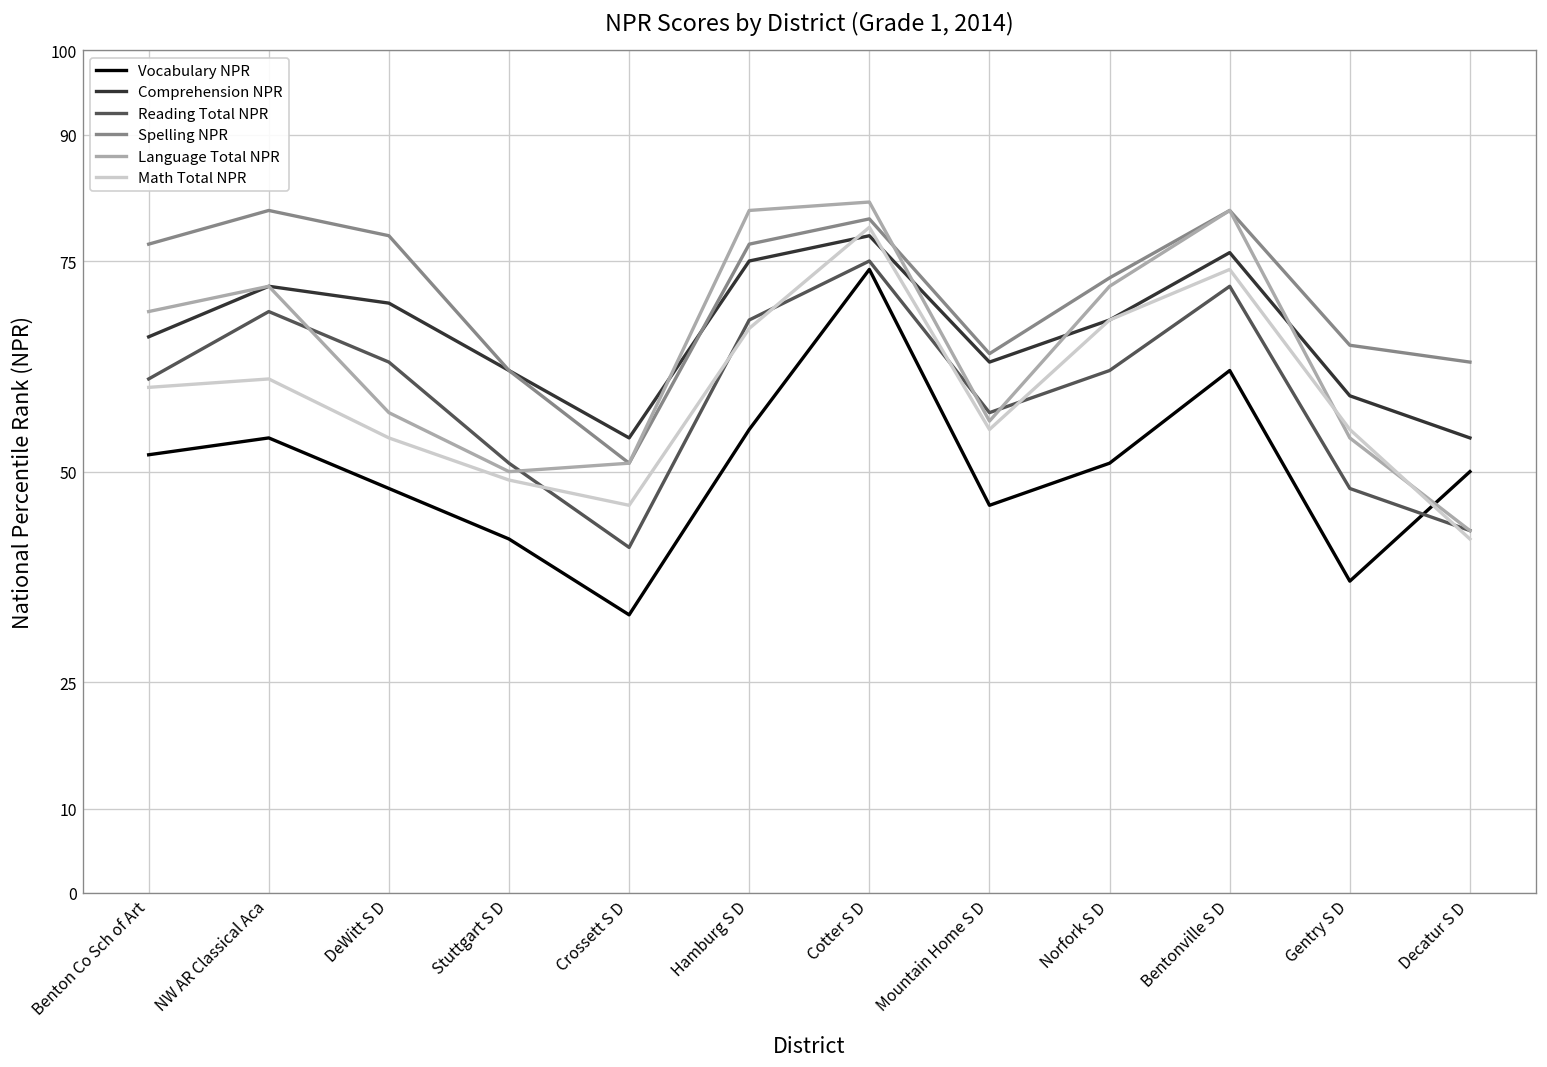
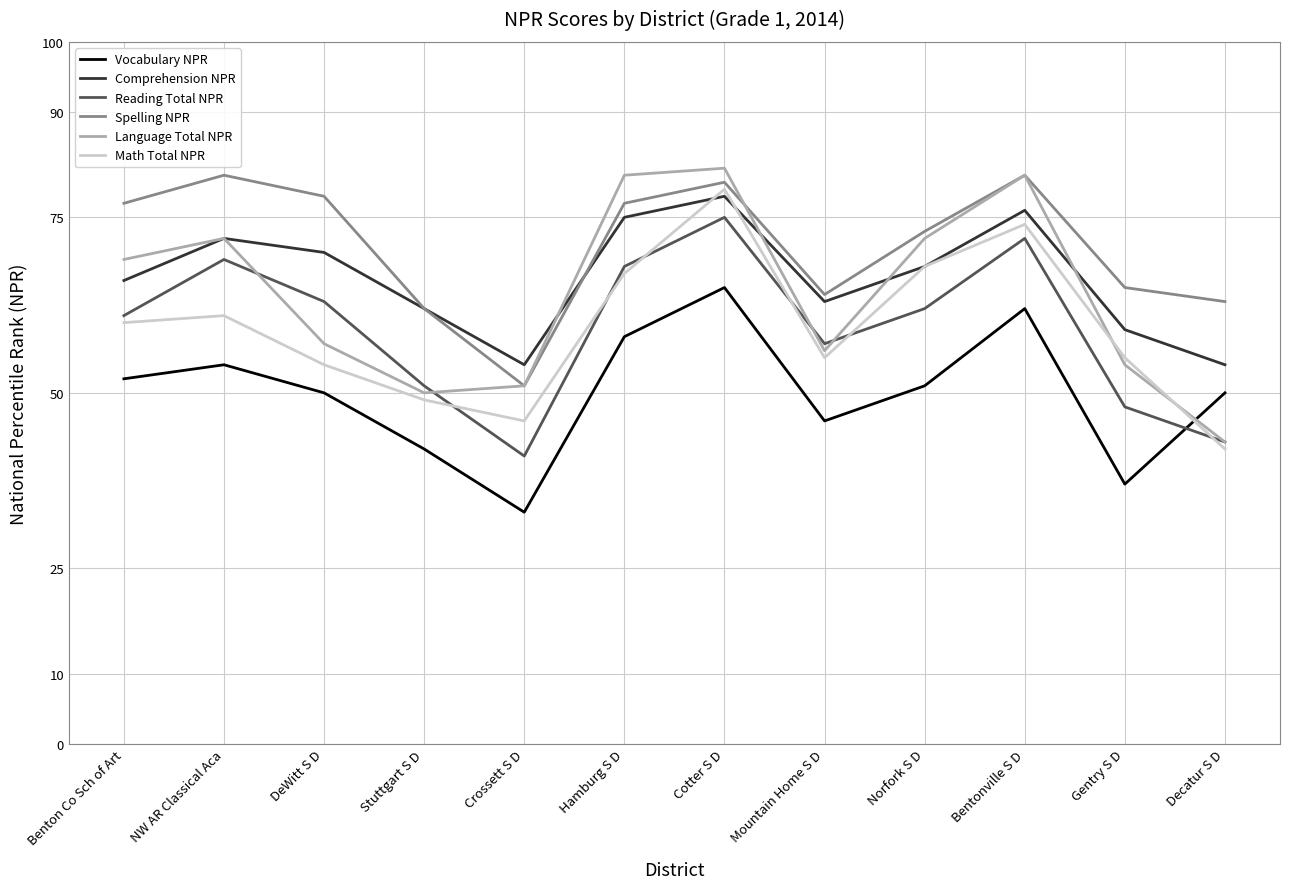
Vocabulary NPR, DeWitt S D: 48 -> 50
Vocabulary NPR, Hamburg S D: 55 -> 58
Vocabulary NPR, Cotter S D: 74 -> 65
